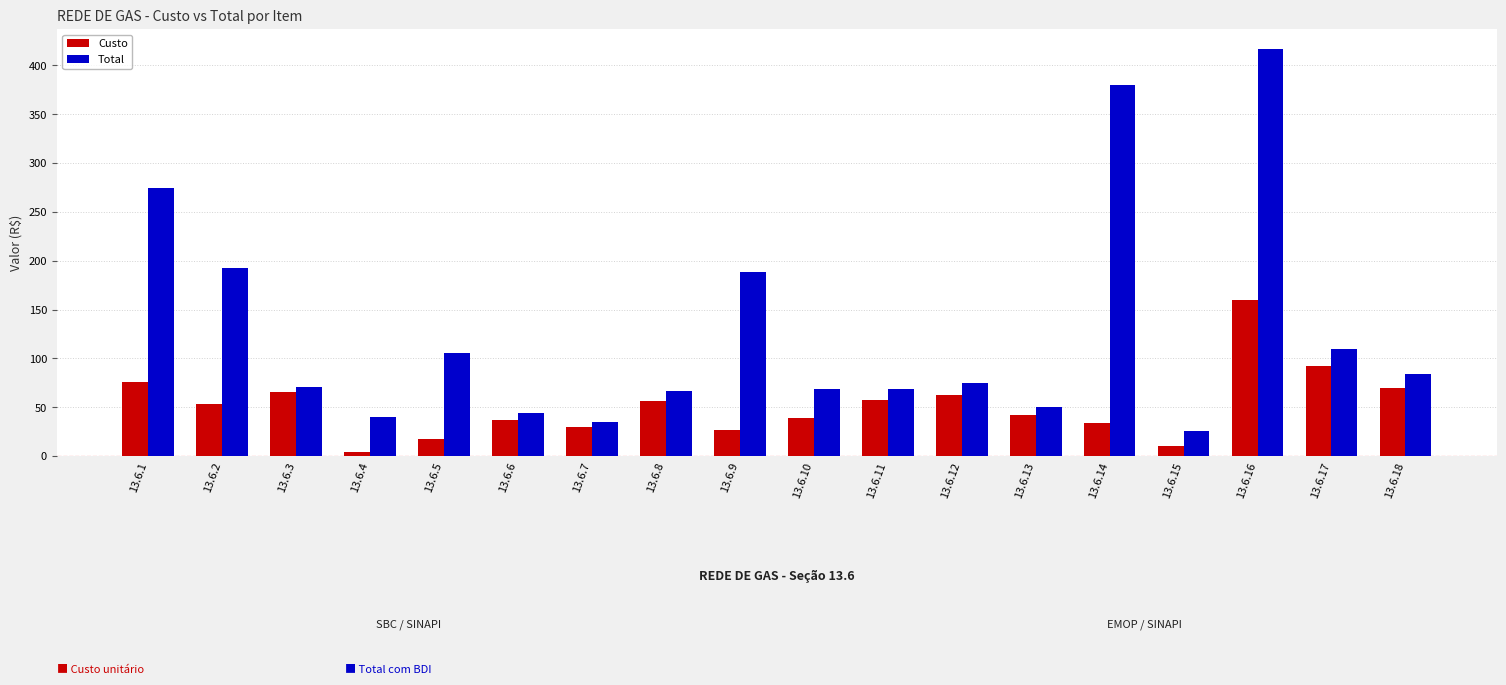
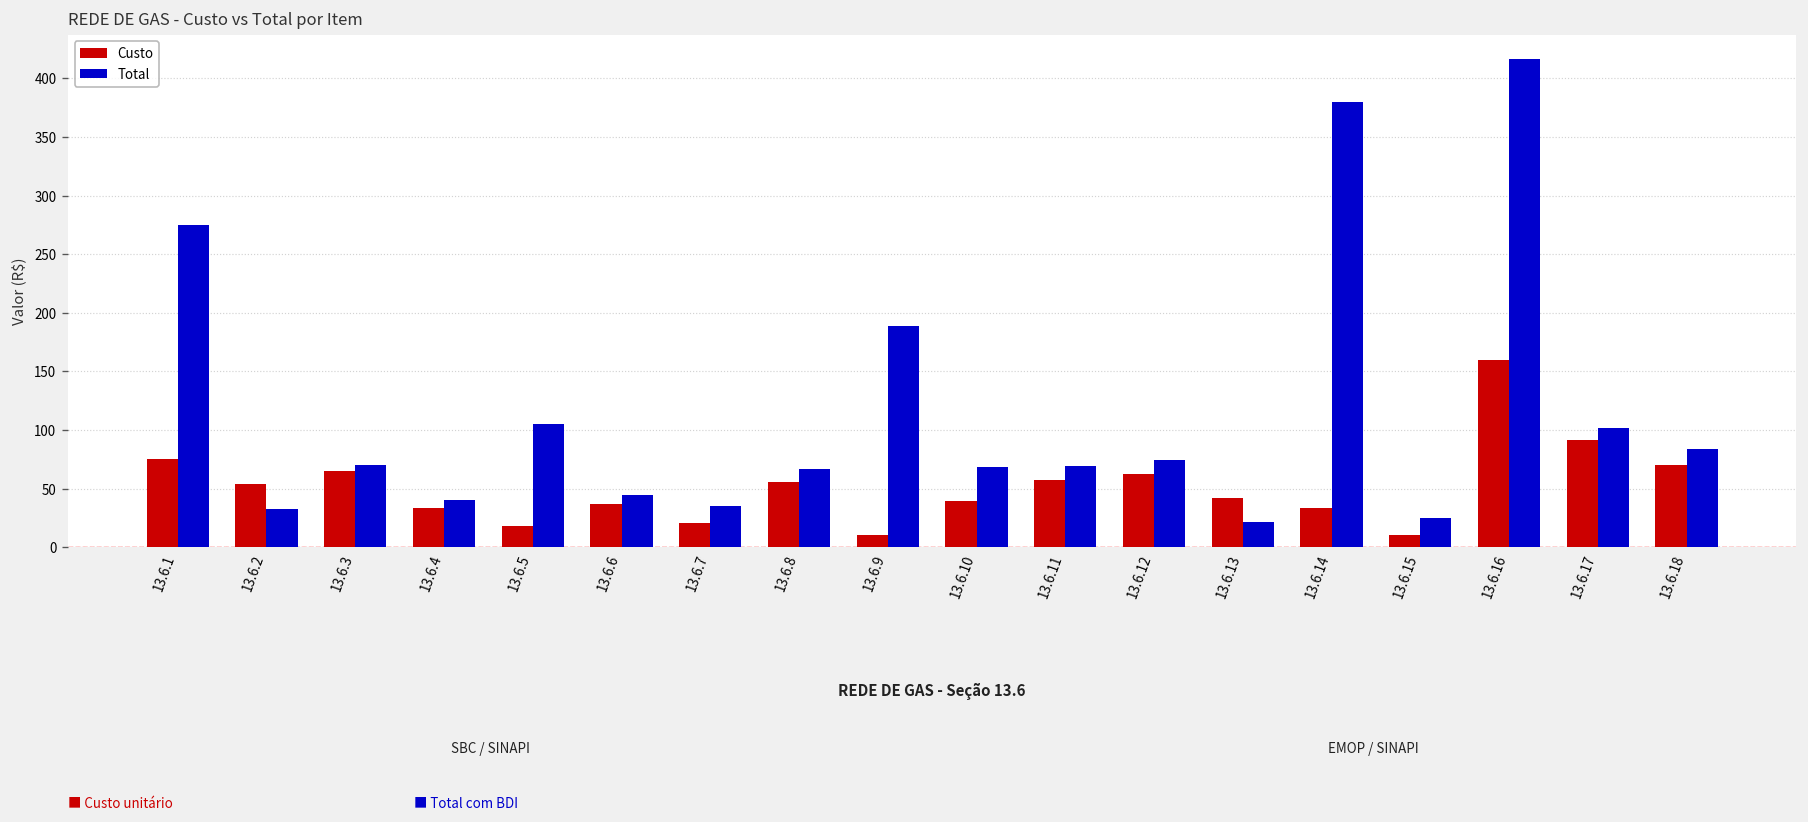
Total, 13.6.2: 190 -> 30
Custo, 13.6.4: 0 -> 30
Custo, 13.6.7: 30 -> 20
Custo, 13.6.9: 30 -> 10
Total, 13.6.13: 50 -> 20
Total, 13.6.17: 110 -> 100
